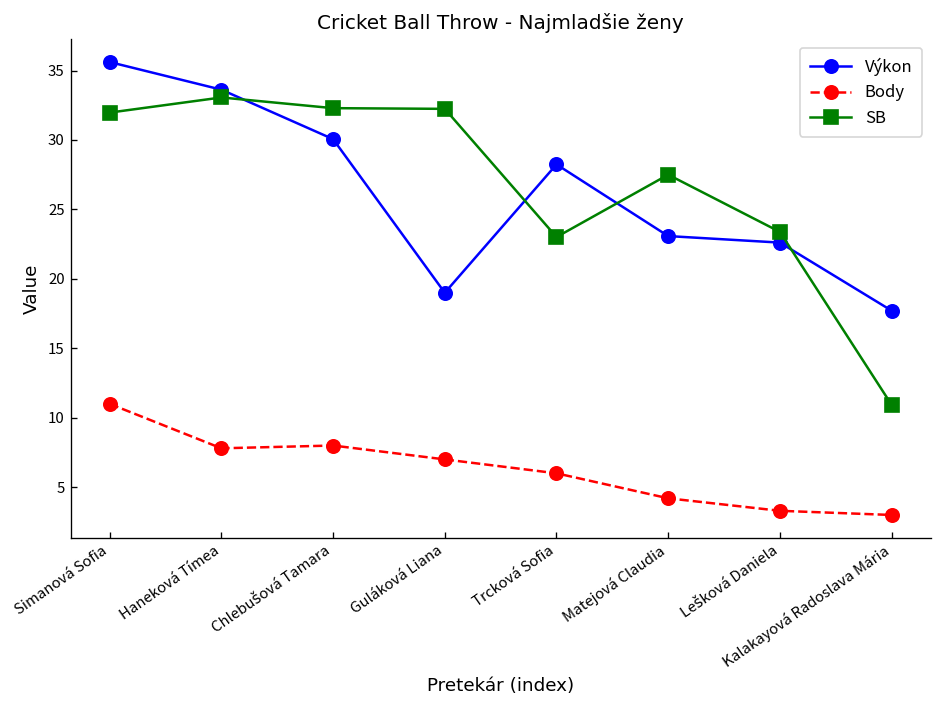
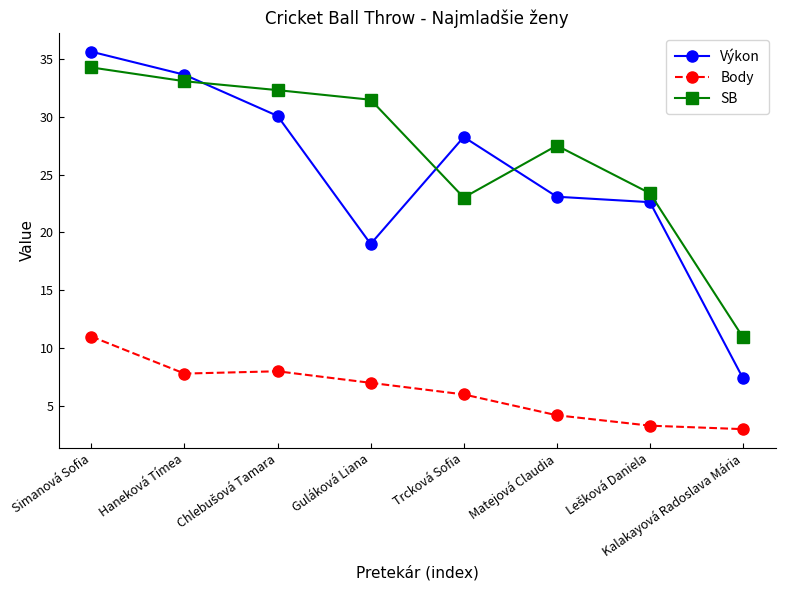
SB, Simanová Sofia: 32.0 -> 34.3
SB, Guláková Liana: 32.2 -> 31.5
Výkon, Kalakayová Radoslava Mária: 17.7 -> 7.4
